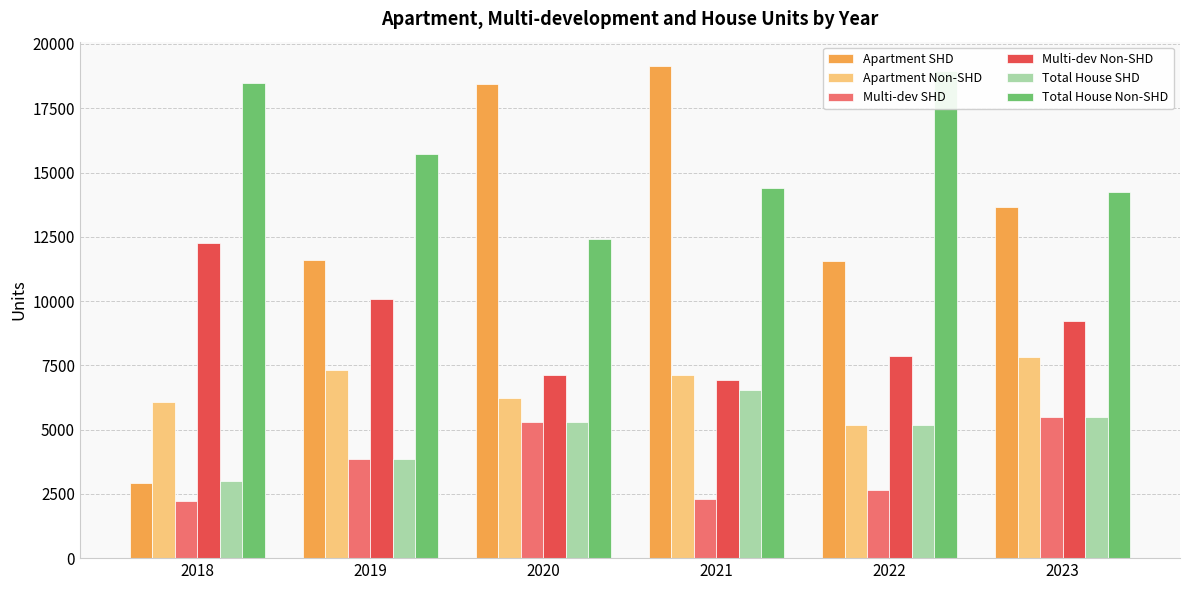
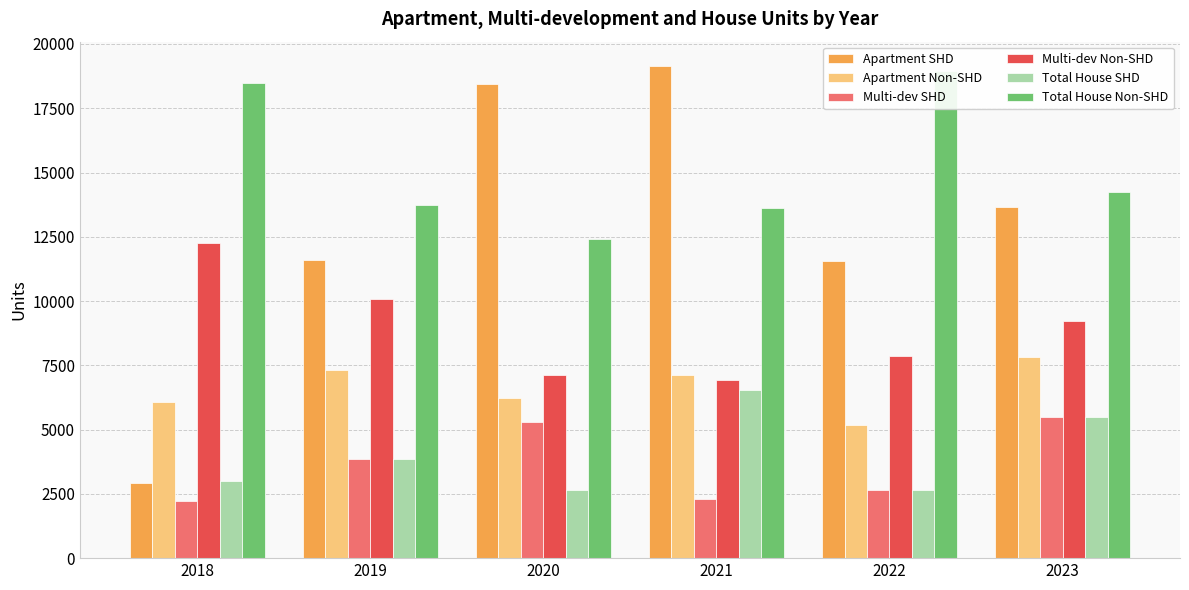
Total House Non-SHD, 2019: 15700 -> 13700
Total House SHD, 2020: 5300 -> 2600
Total House Non-SHD, 2021: 14400 -> 13600
Total House SHD, 2022: 5200 -> 2700
